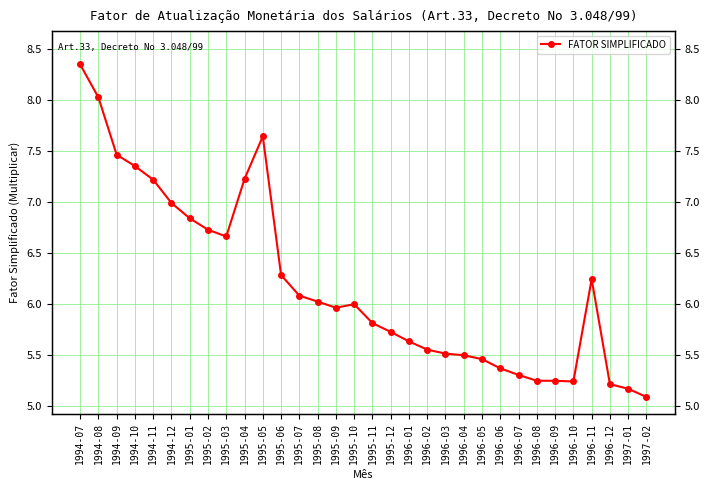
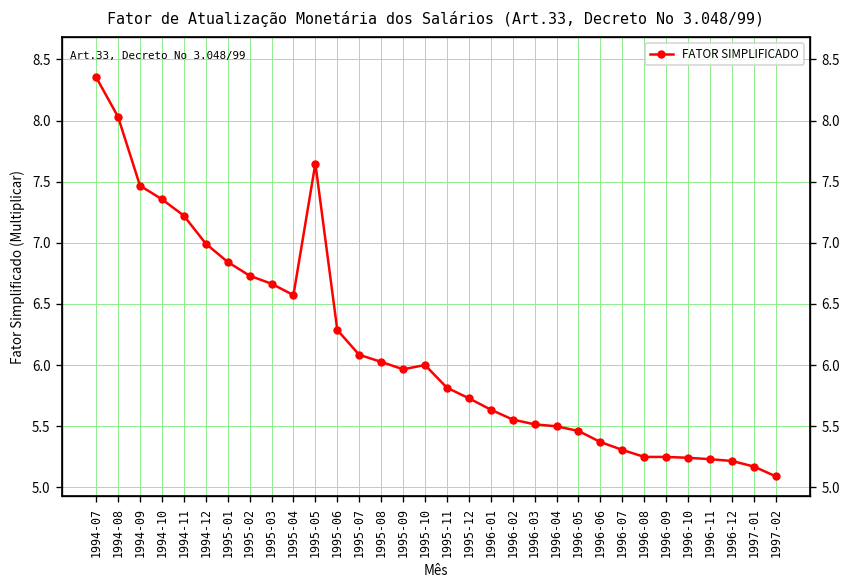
1995-04: 7.23 -> 6.57
1996-11: 6.25 -> 5.23
